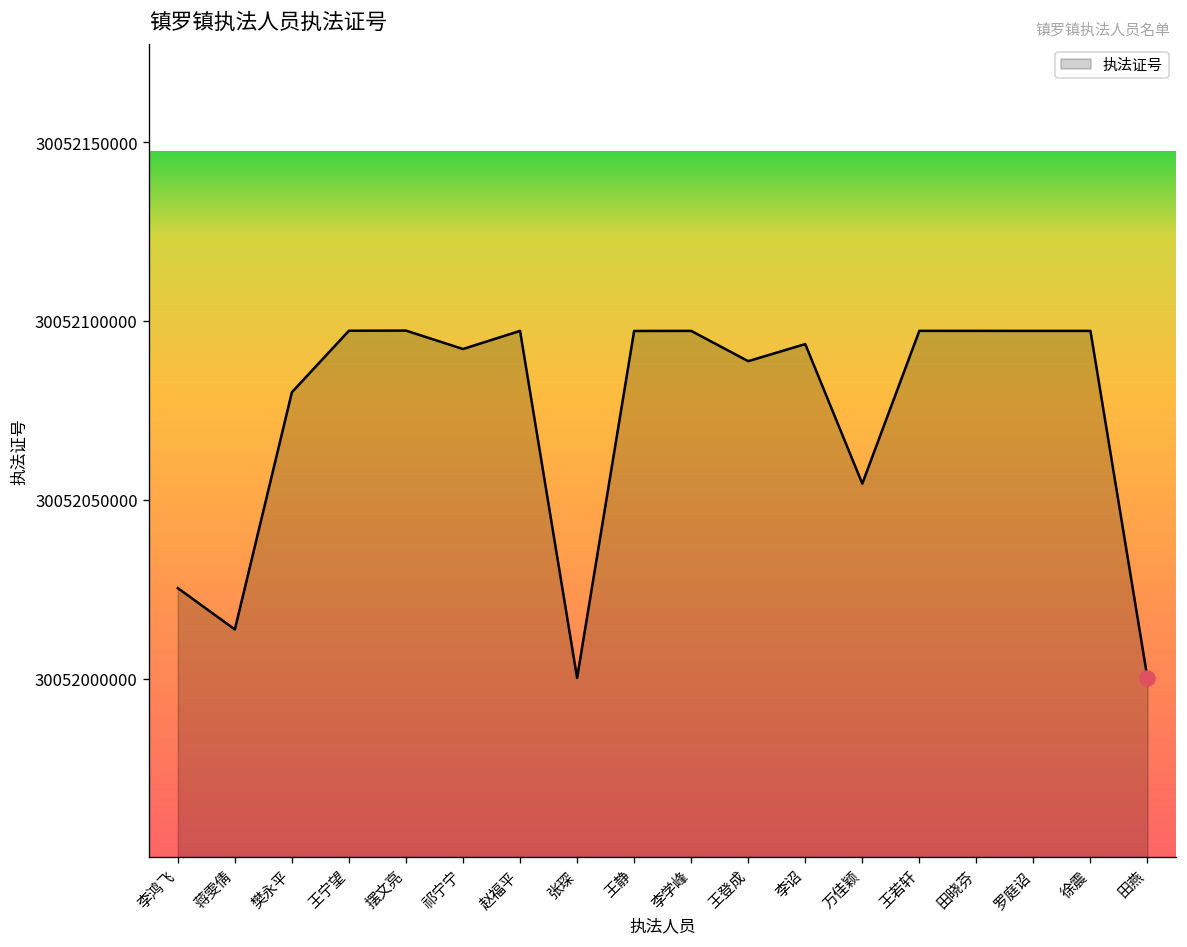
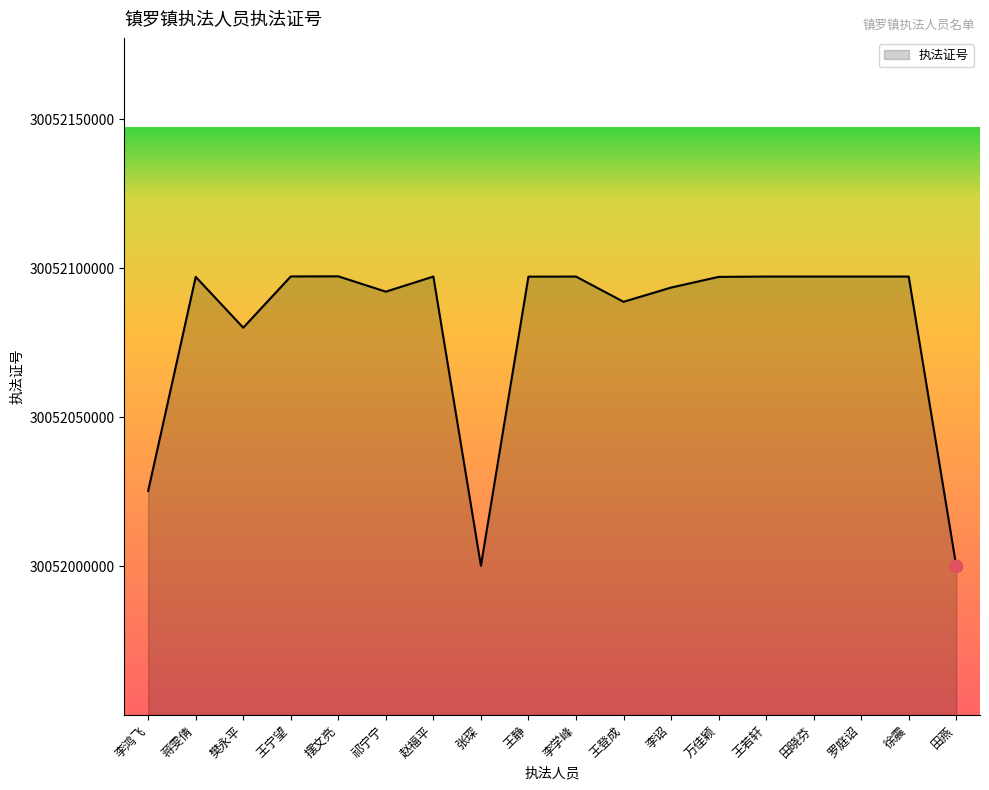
执法证号, 蒋雯倩: 30052014000 -> 30052097000
执法证号, 万佳颖: 30052055000 -> 30052097000
